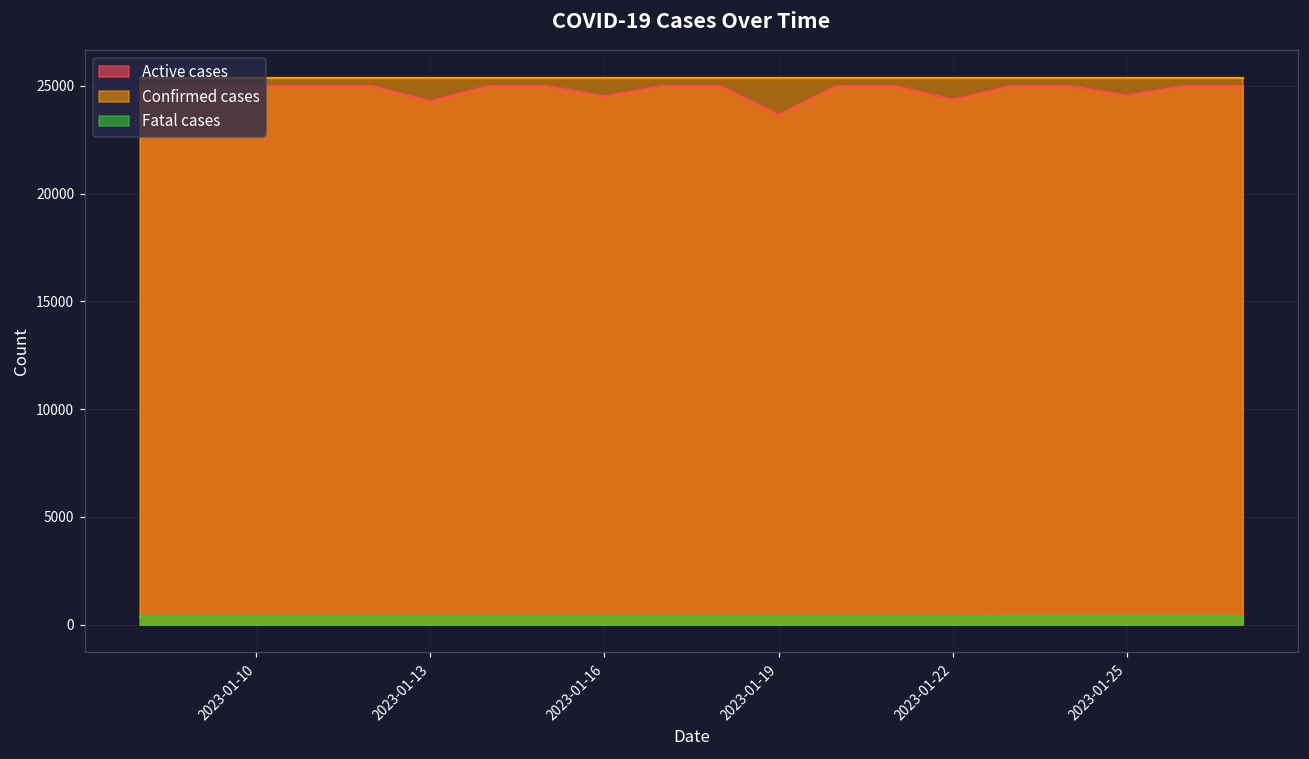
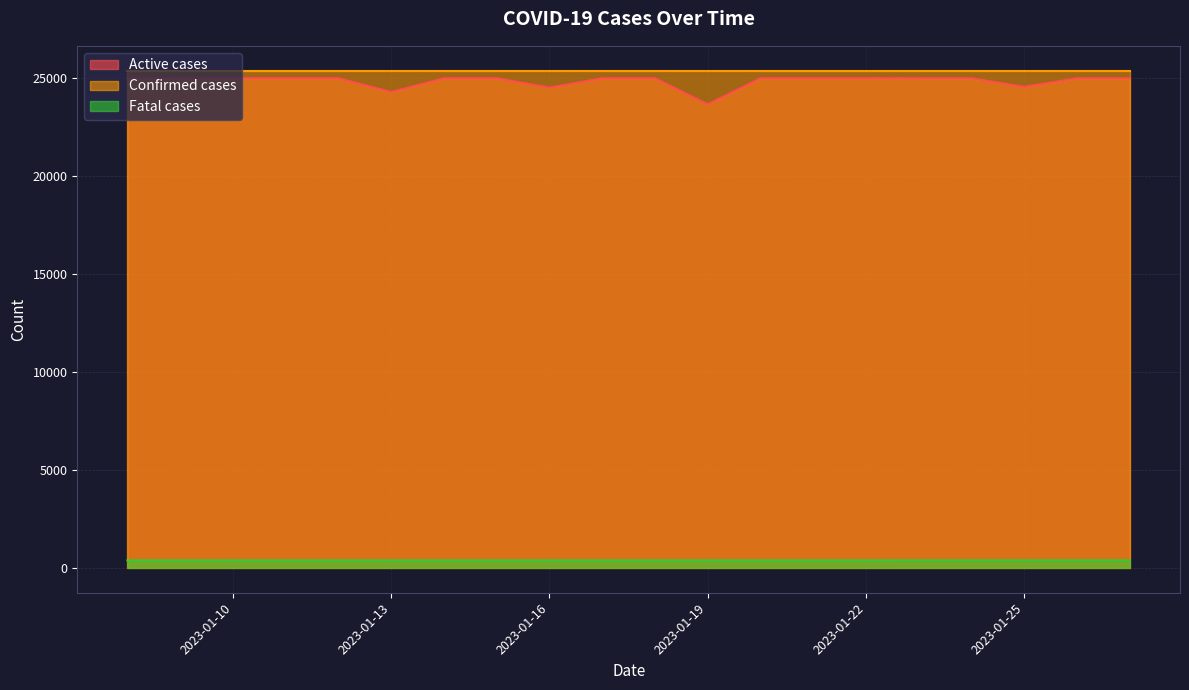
Active cases, 2023-01-22: 24400 -> 25000
